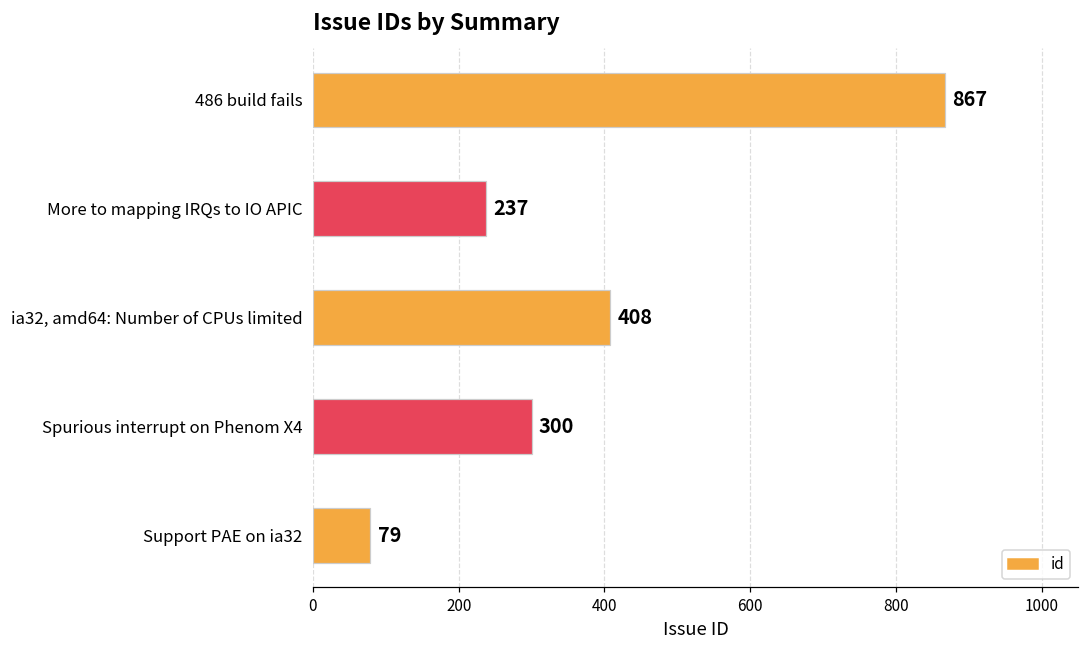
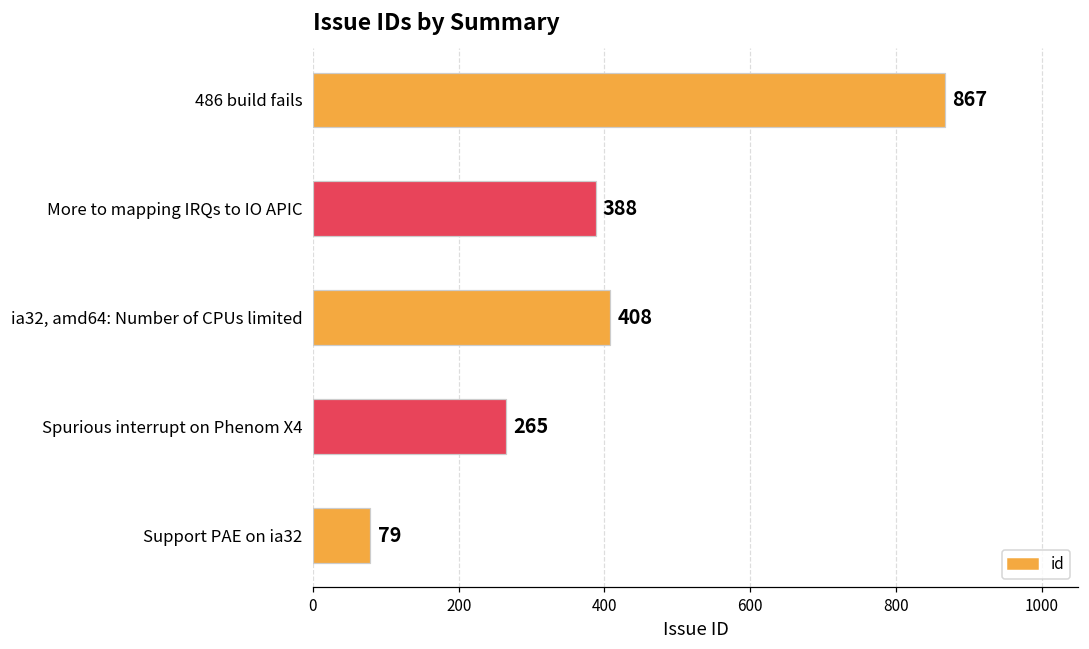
More to mapping IRQs to IO APIC: 237 -> 388
Spurious interrupt on Phenom X4: 300 -> 265
